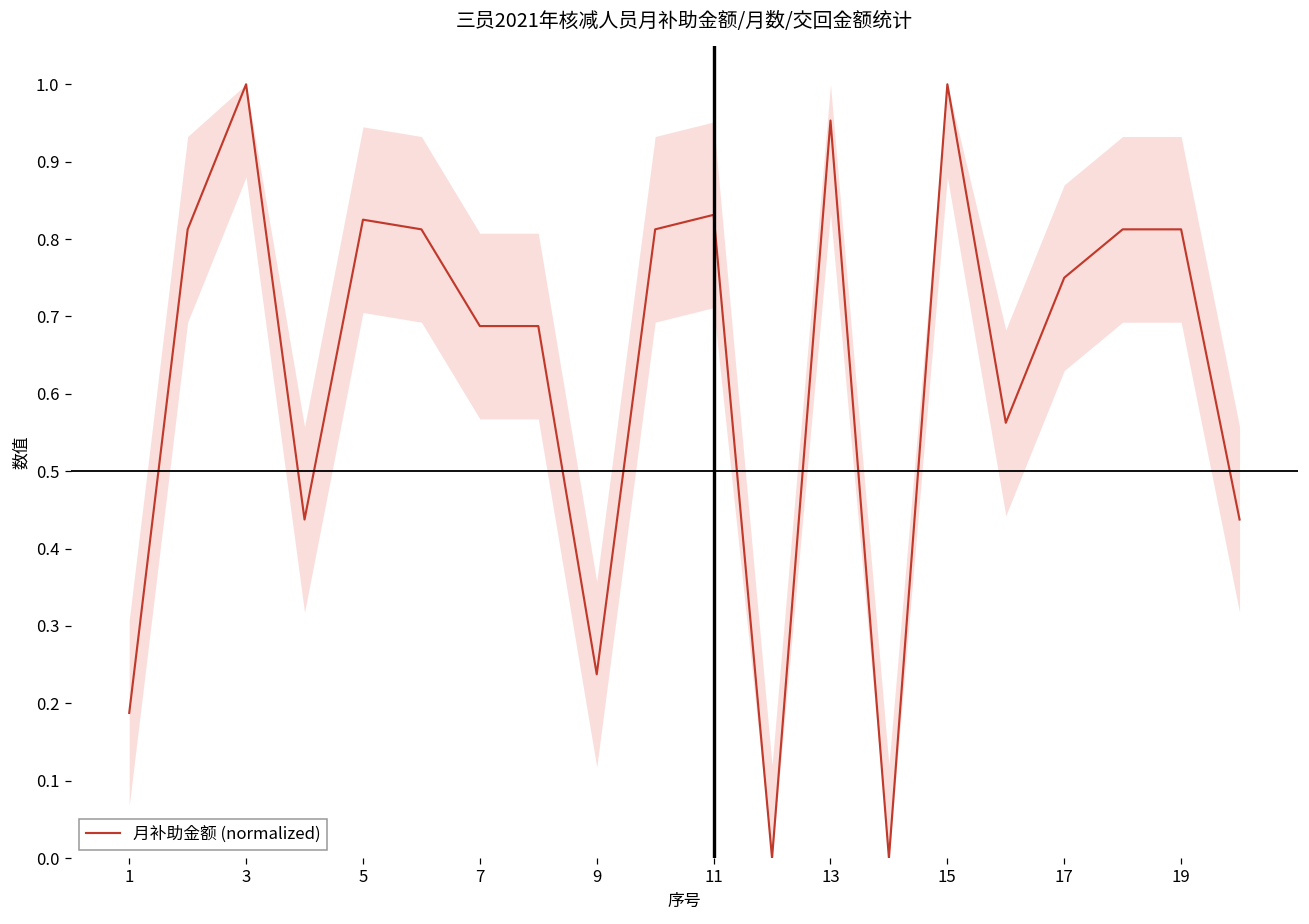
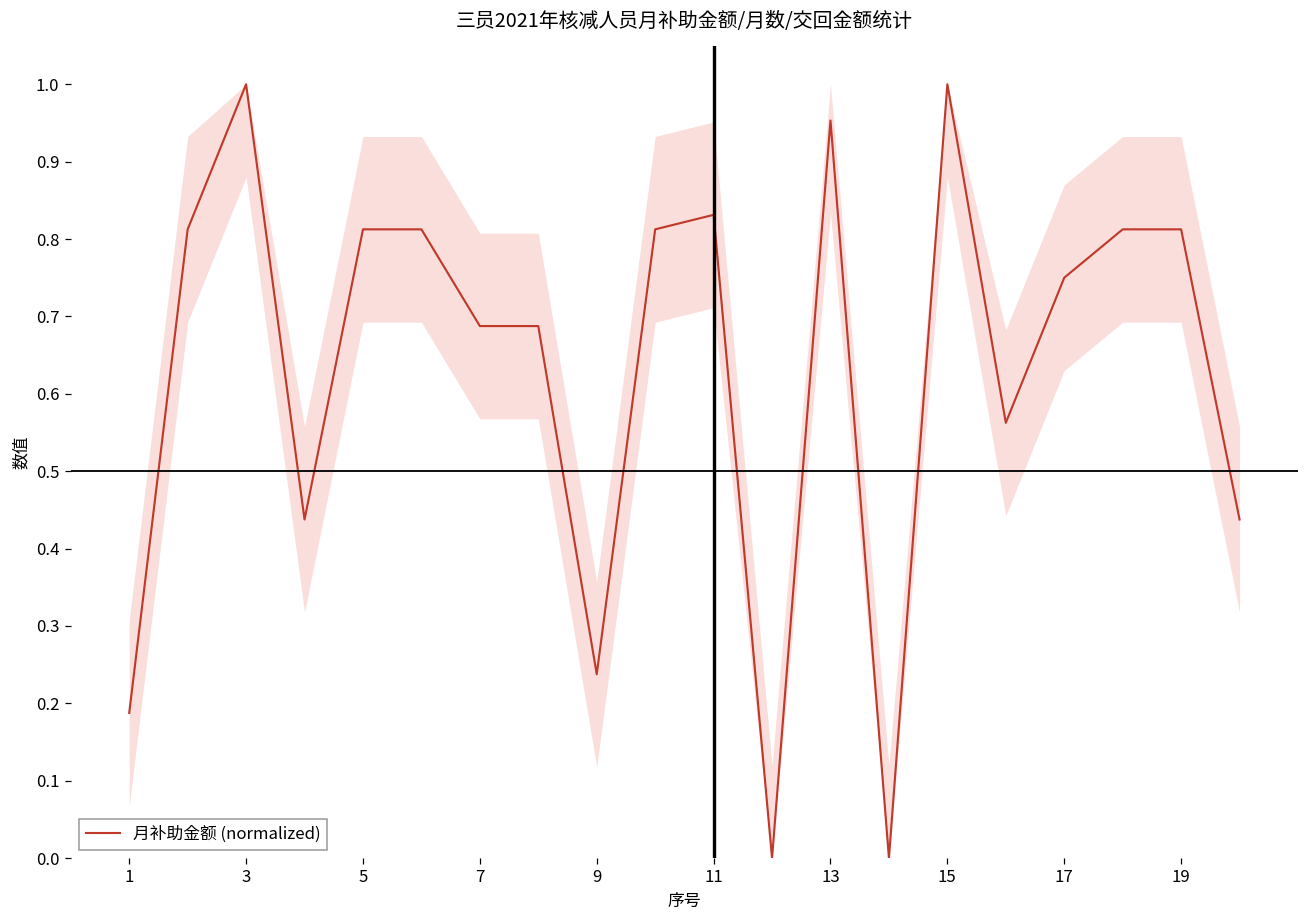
月补助金额 (normalized), 5: 0.83 -> 0.81
